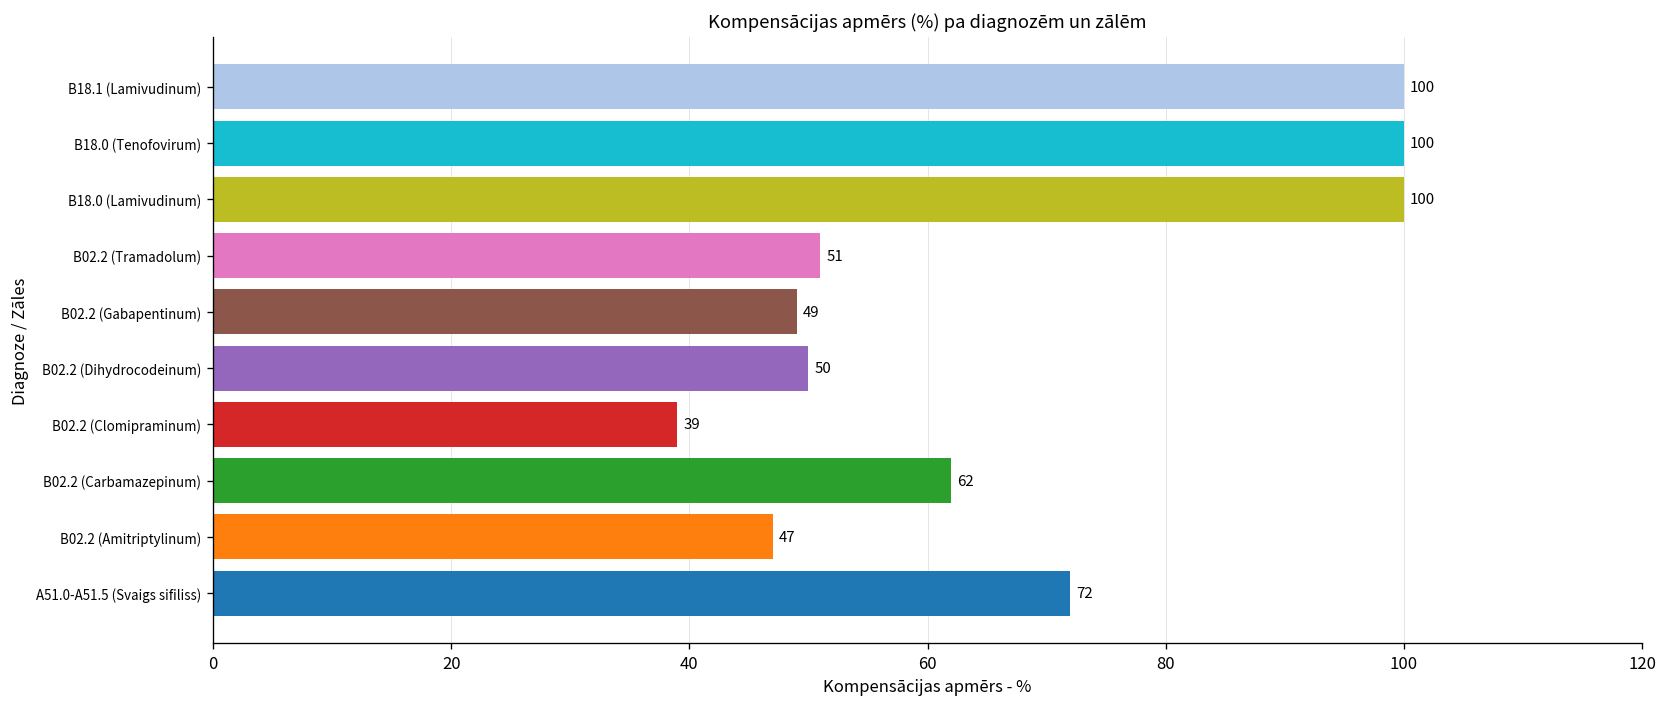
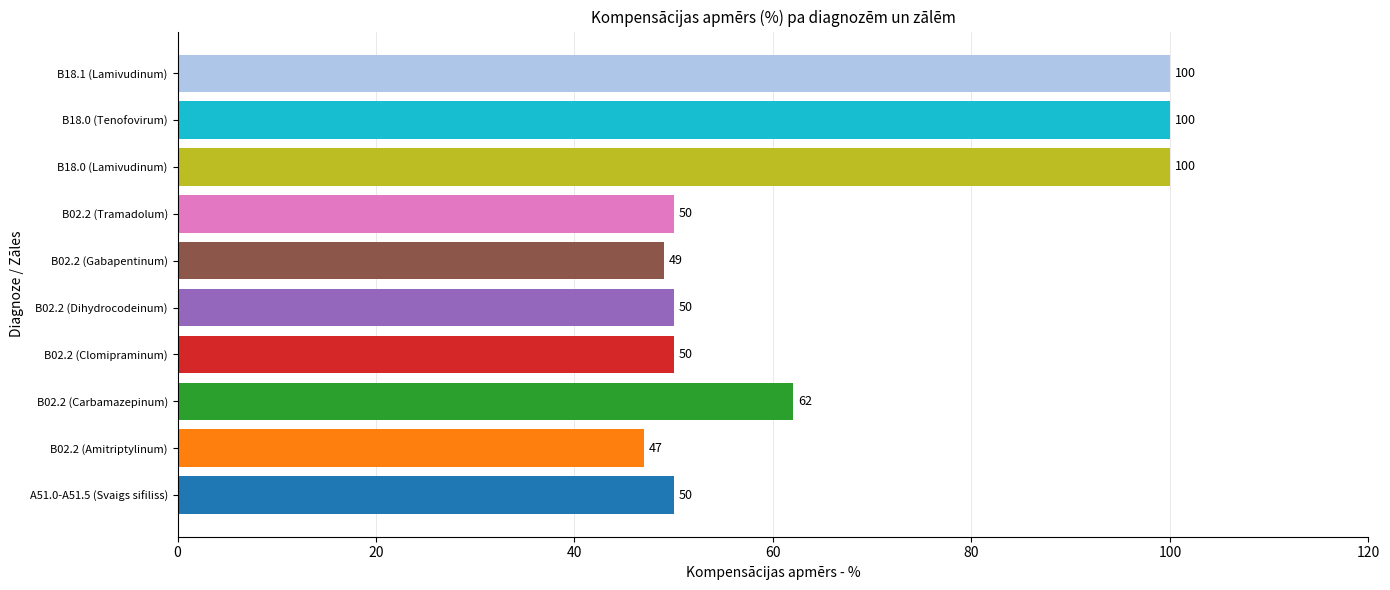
B02.2 (Tramadolum): 51 -> 50
B02.2 (Clomipraminum): 39 -> 50
A51.0-A51.5 (Svaigs sifiliss): 72 -> 50
